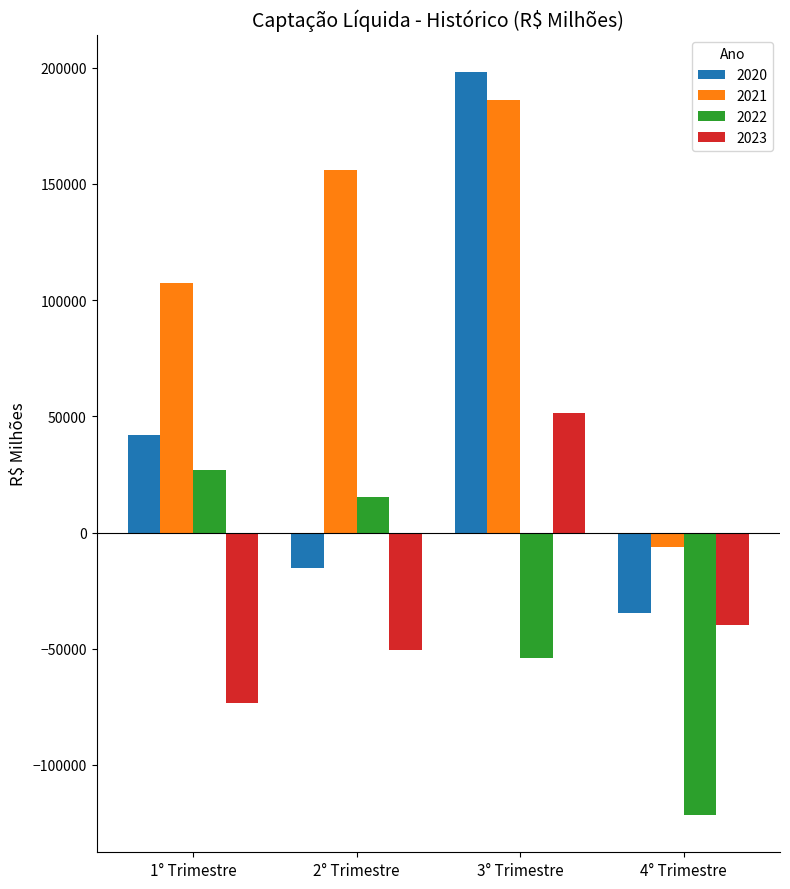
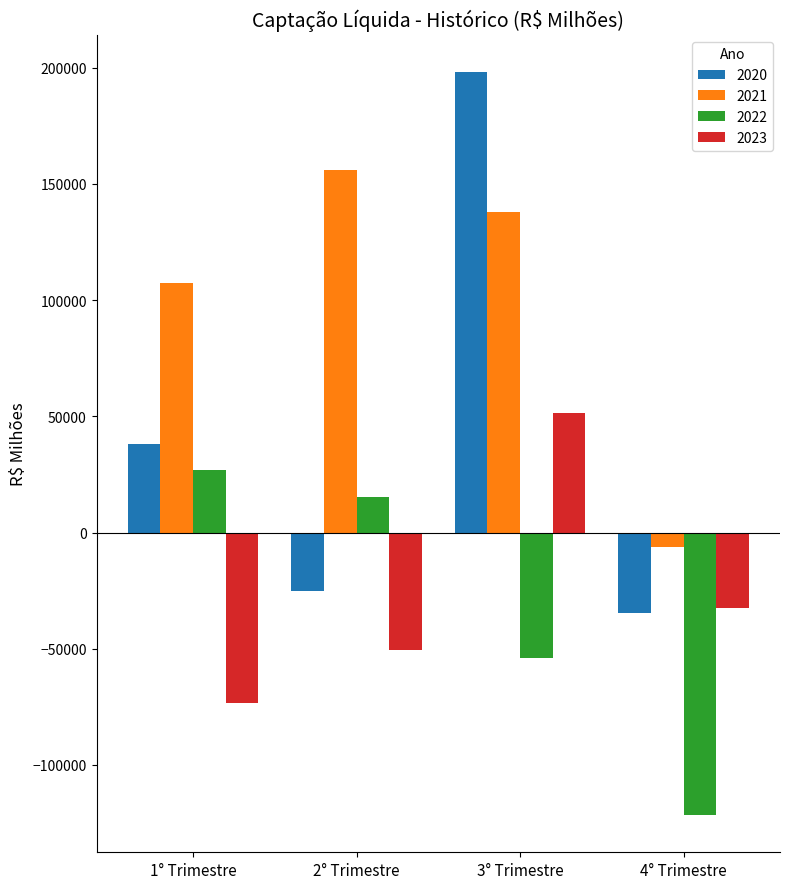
2020, 1° Trimestre: 42000 -> 38000
2020, 2° Trimestre: -15000 -> -25000
2021, 3° Trimestre: 186000 -> 138000
2023, 4° Trimestre: -40000 -> -32000
